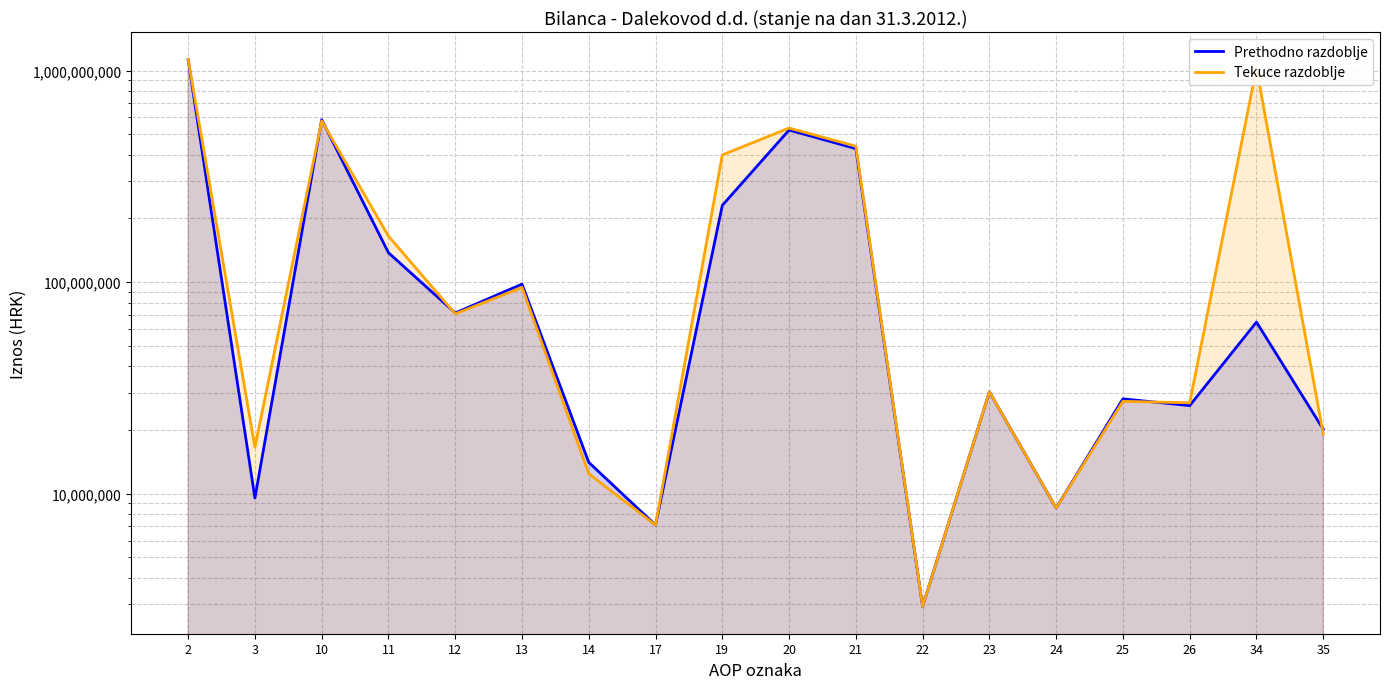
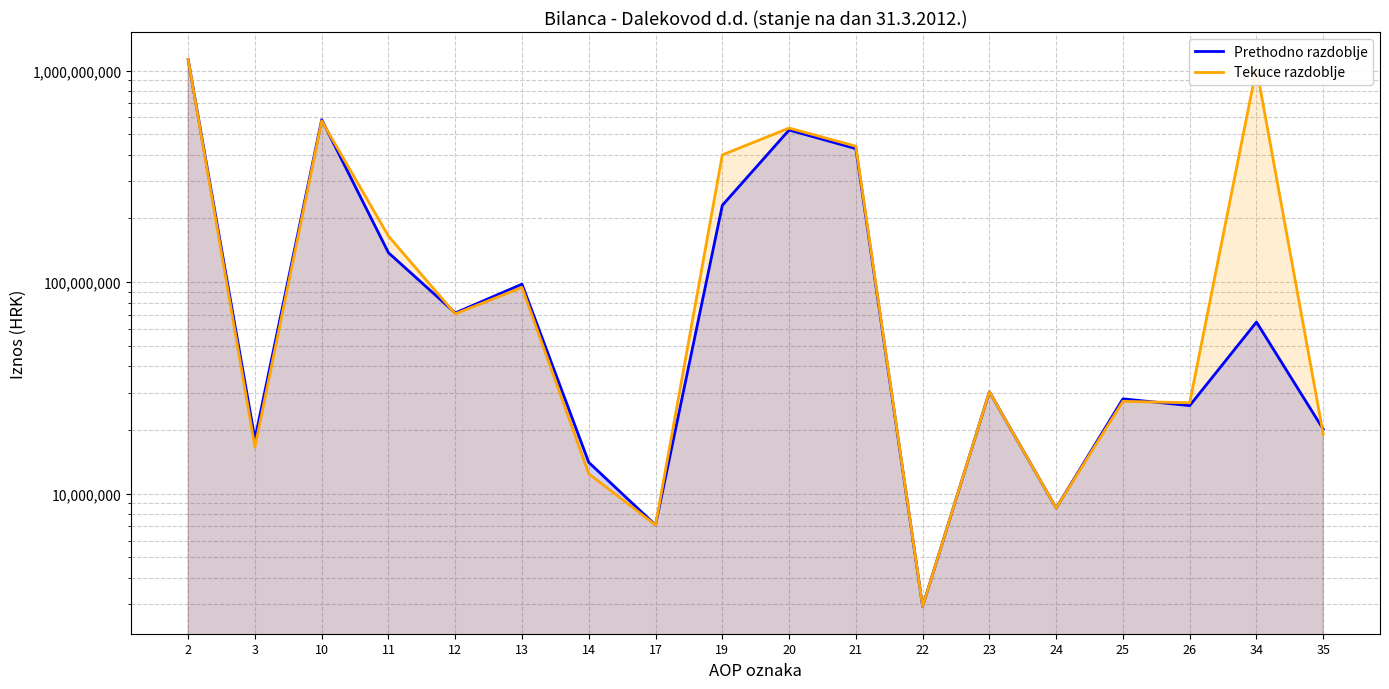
Prethodno razdoblje, 3: 10,000,000 -> 18,000,000
